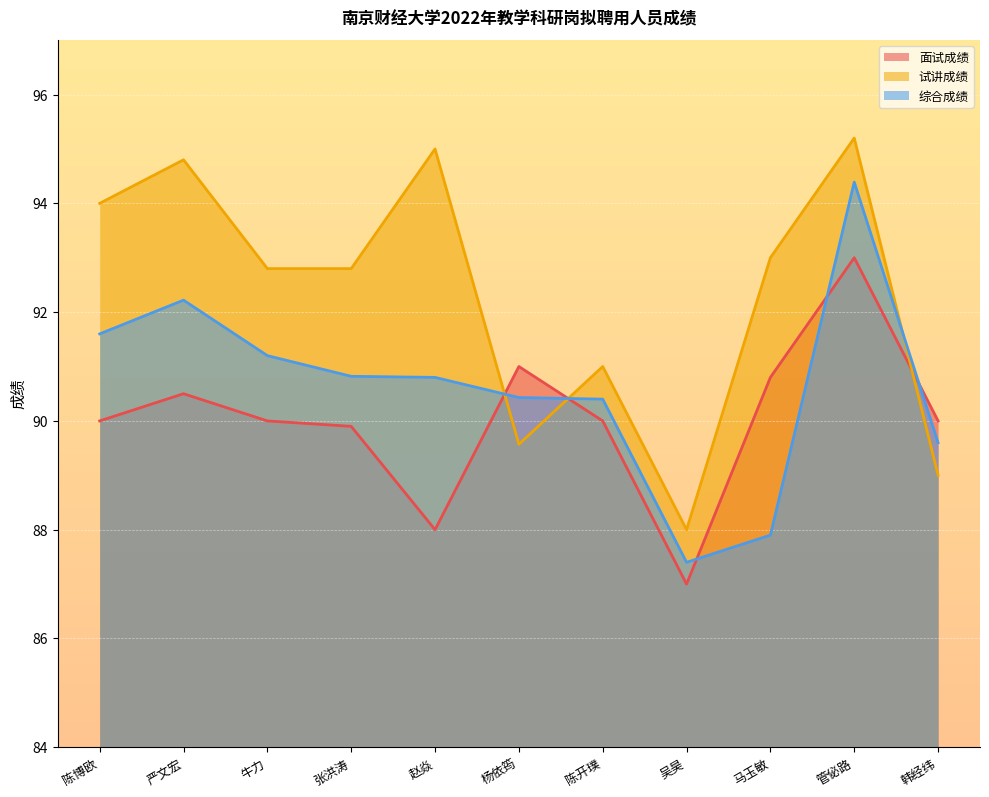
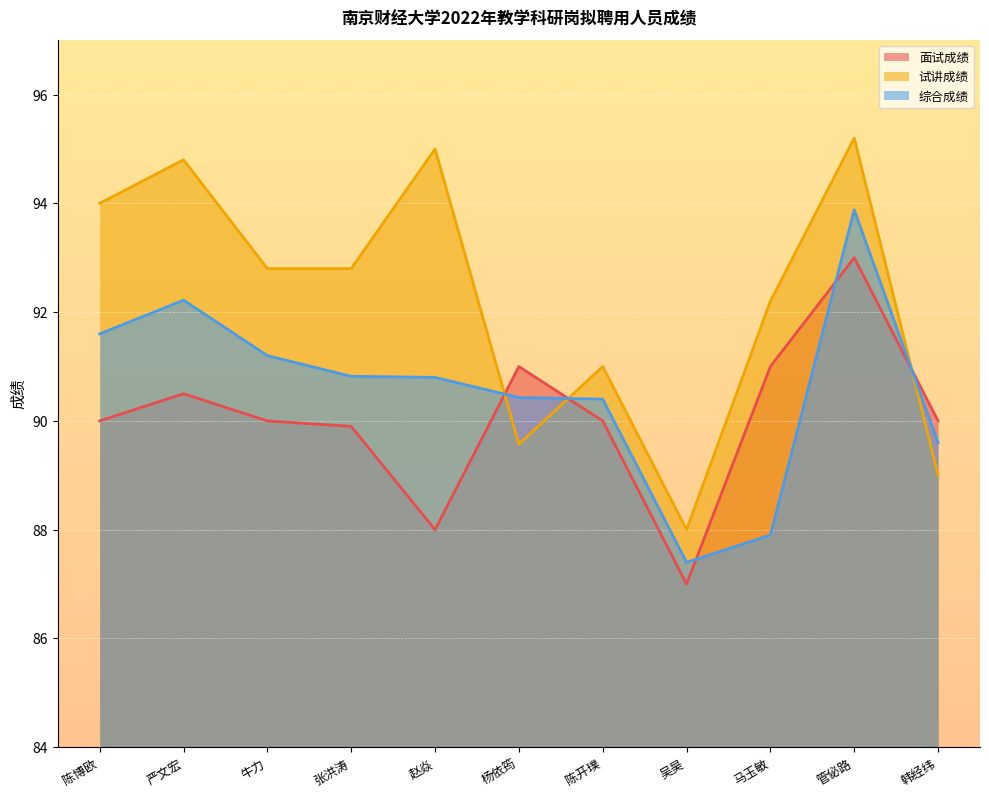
面试成绩, 马玉敏: 90.8 -> 91.0
试讲成绩, 马玉敏: 93.0 -> 92.2
综合成绩, 管佖路: 94.4 -> 93.9
